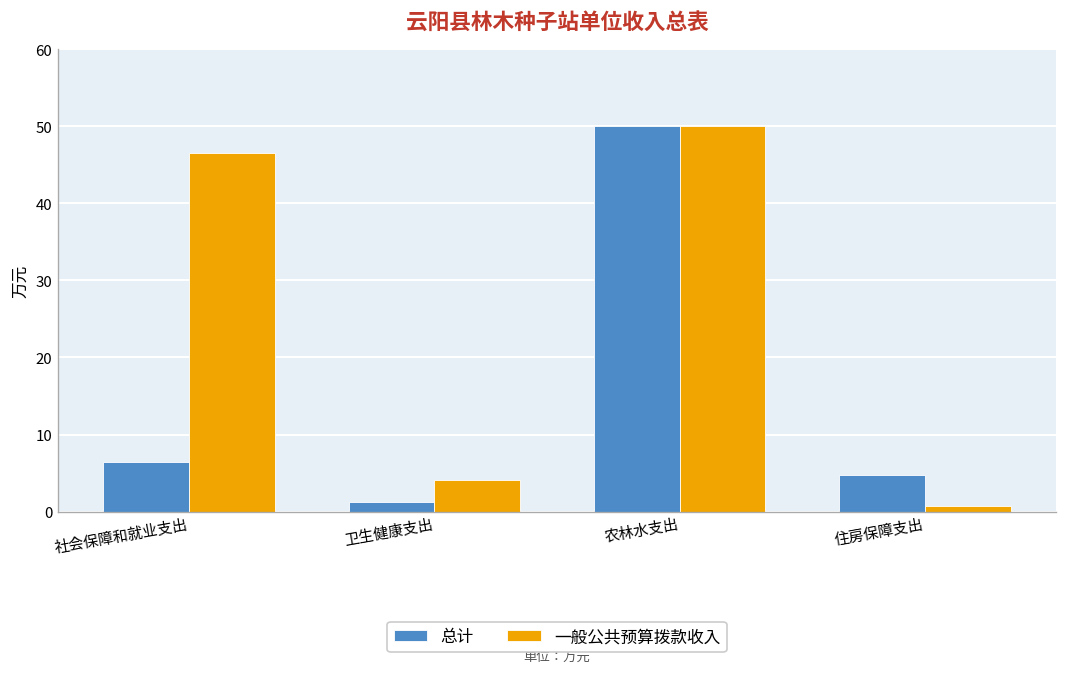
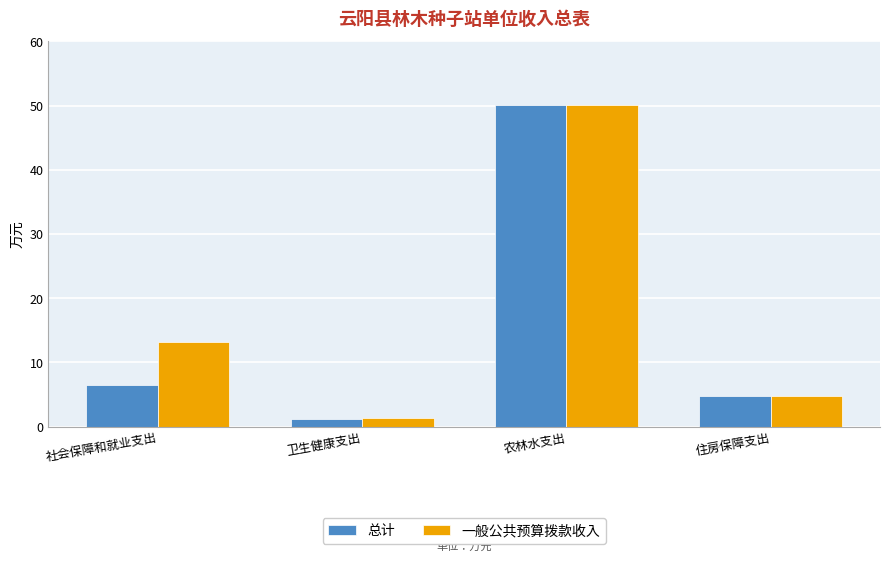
一般公共预算拨款收入, 社会保障和就业支出: 46 -> 13
一般公共预算拨款收入, 卫生健康支出: 4 -> 1
一般公共预算拨款收入, 住房保障支出: 1 -> 5
